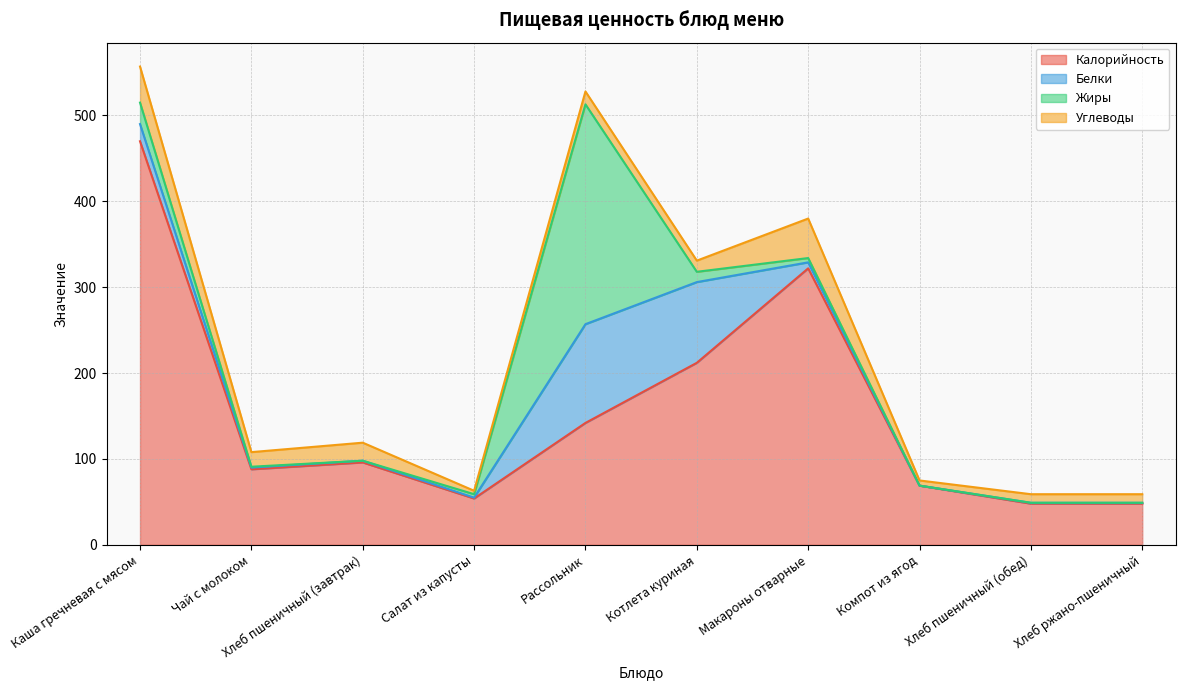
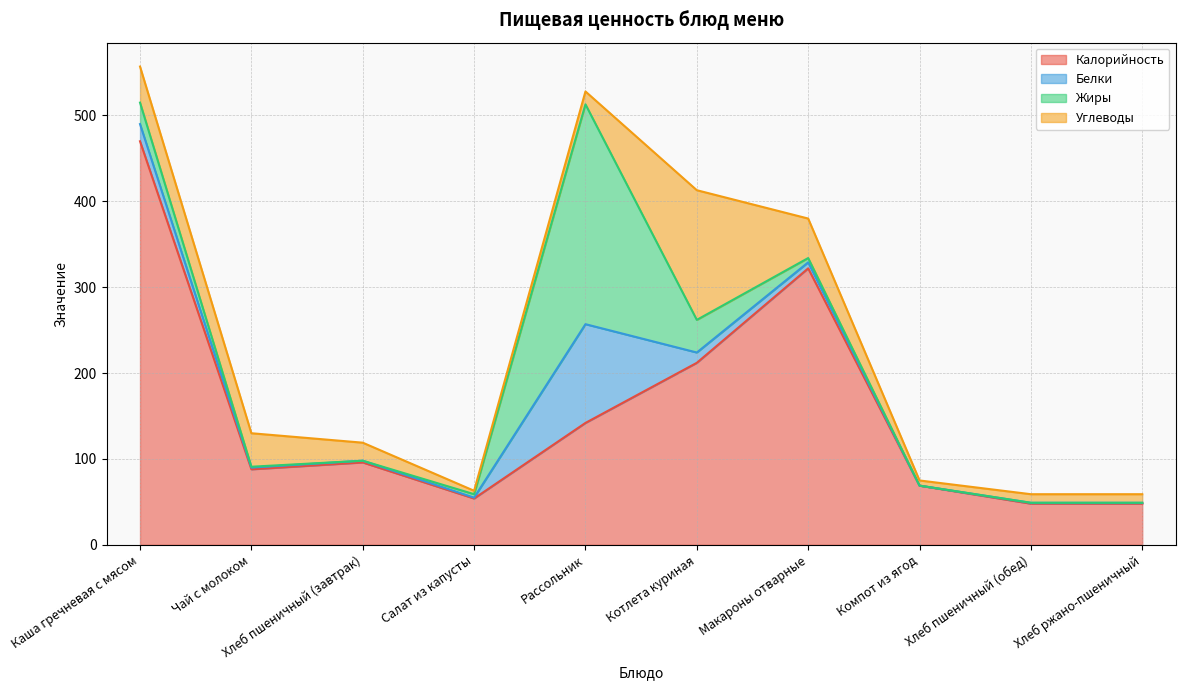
Углеводы, Чай с молоком: 20 -> 40
Белки, Котлета куриная: 90 -> 10
Жиры, Котлета куриная: 10 -> 40
Углеводы, Котлета куриная: 10 -> 150
